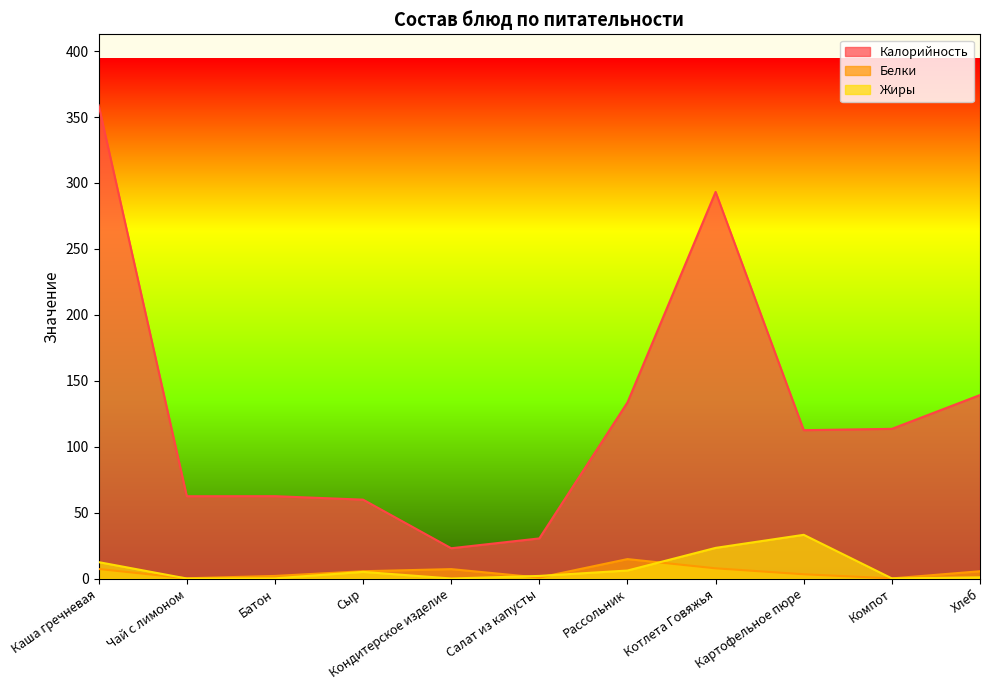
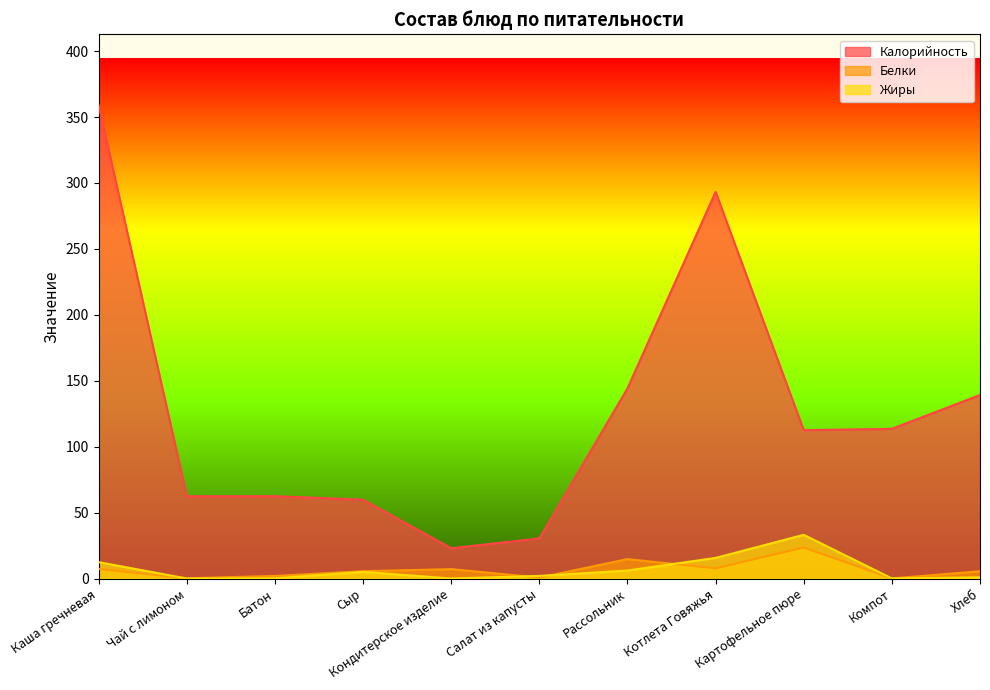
Калорийность, Рассольник: 134 -> 144
Жиры, Котлета Говяжья: 23 -> 16
Белки, Картофельное пюре: 3 -> 24
